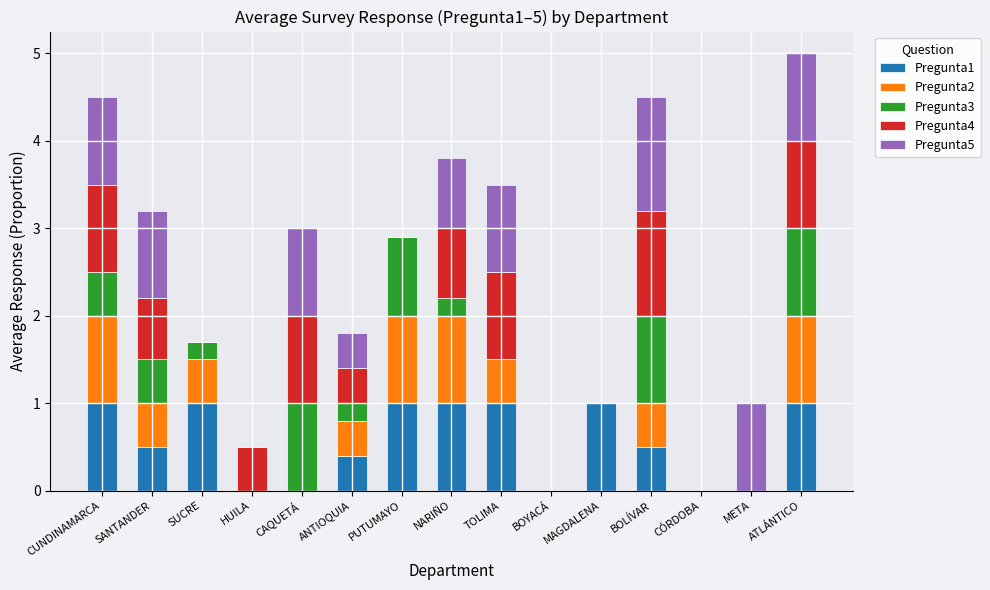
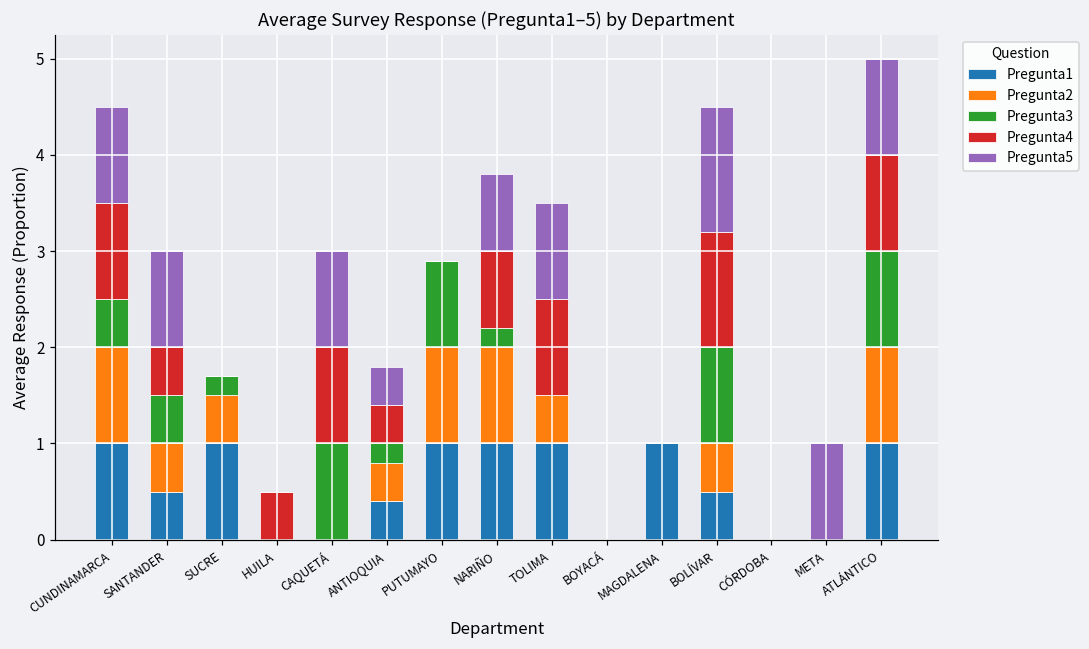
Pregunta4, SANTANDER: 0.7 -> 0.5
